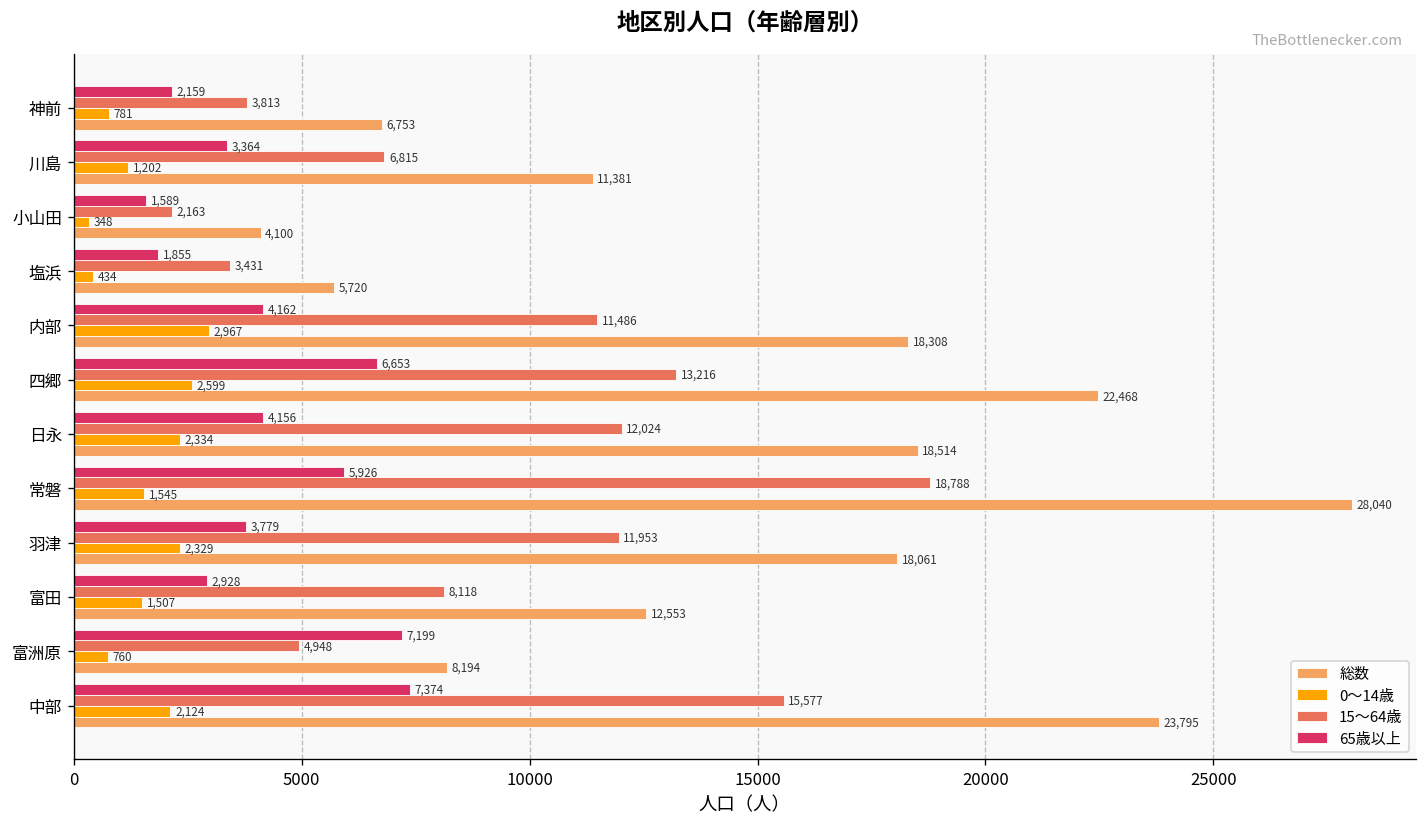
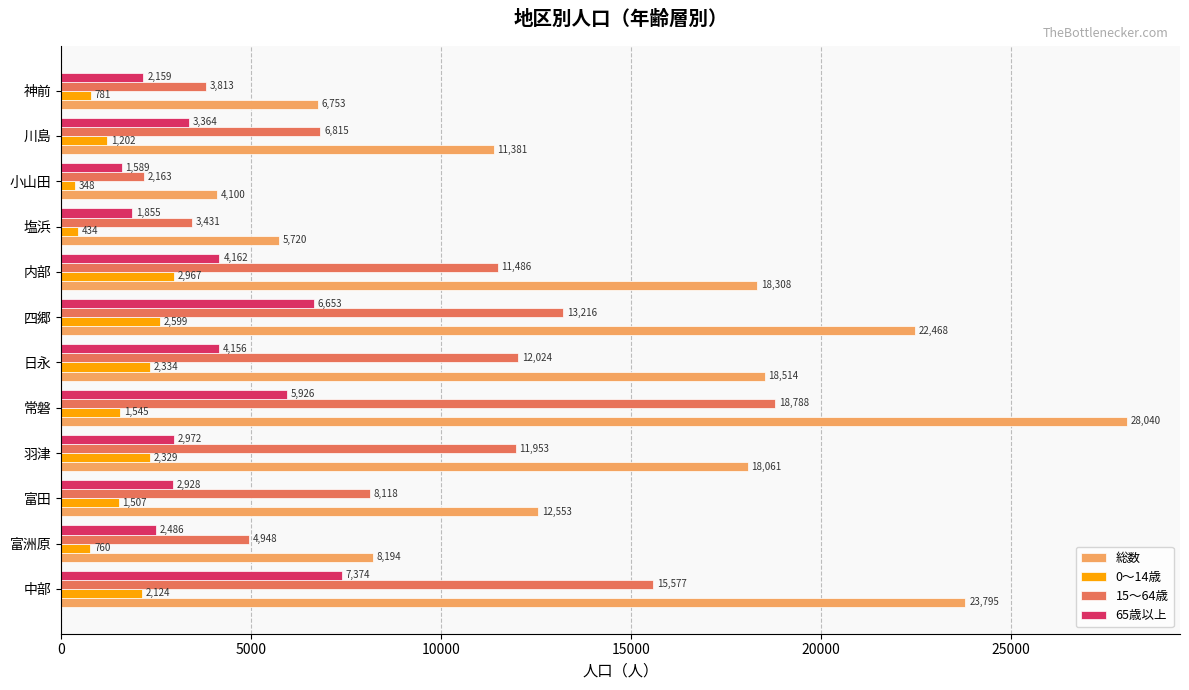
65歳以上, 羽津: 3,779 -> 2,972
65歳以上, 富洲原: 7,199 -> 2,486
